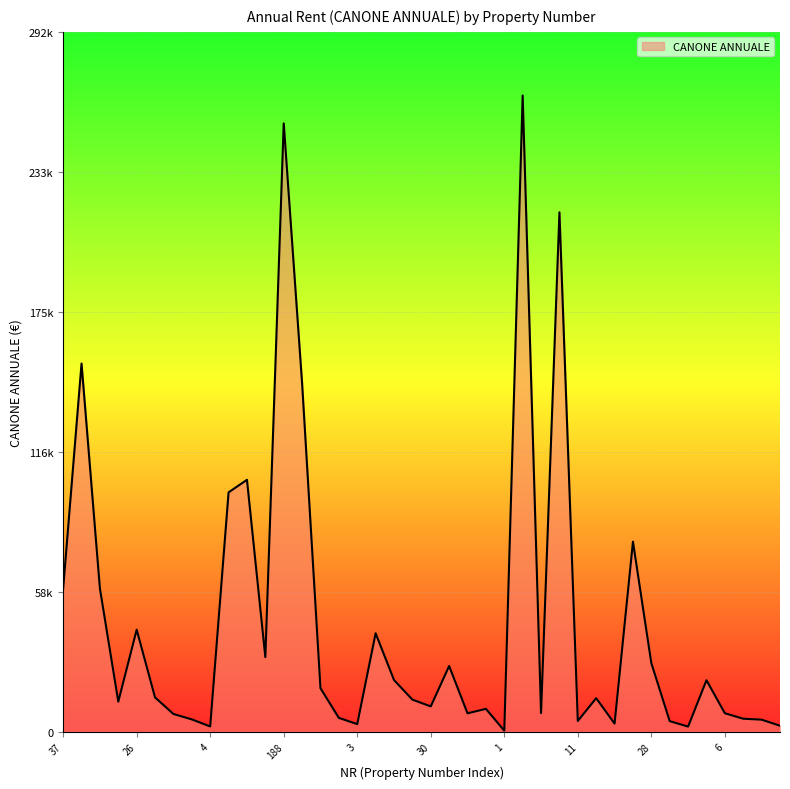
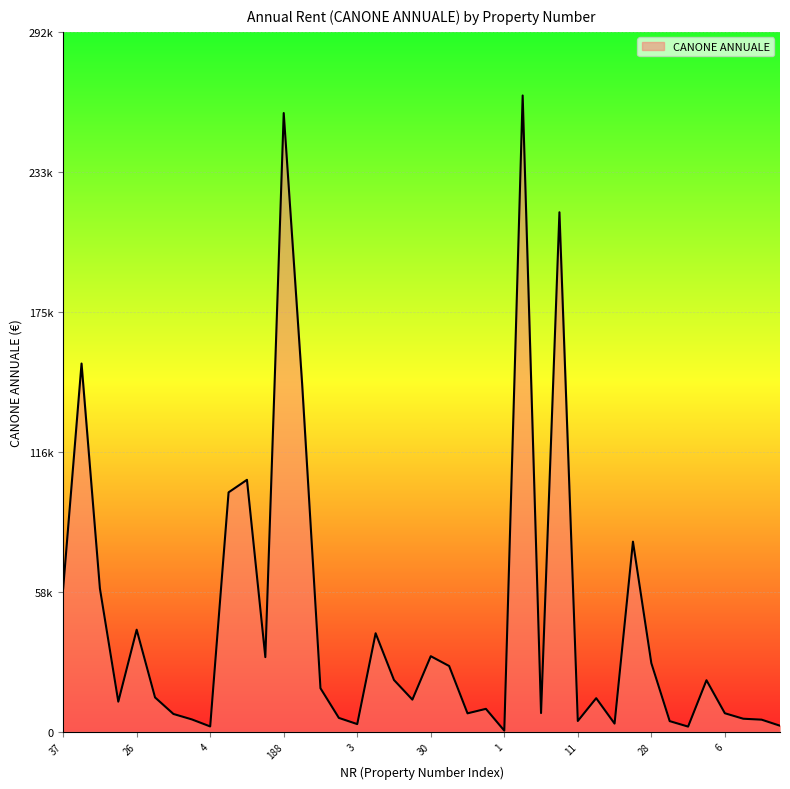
188: 254000 -> 259000
30: 11000 -> 32000
